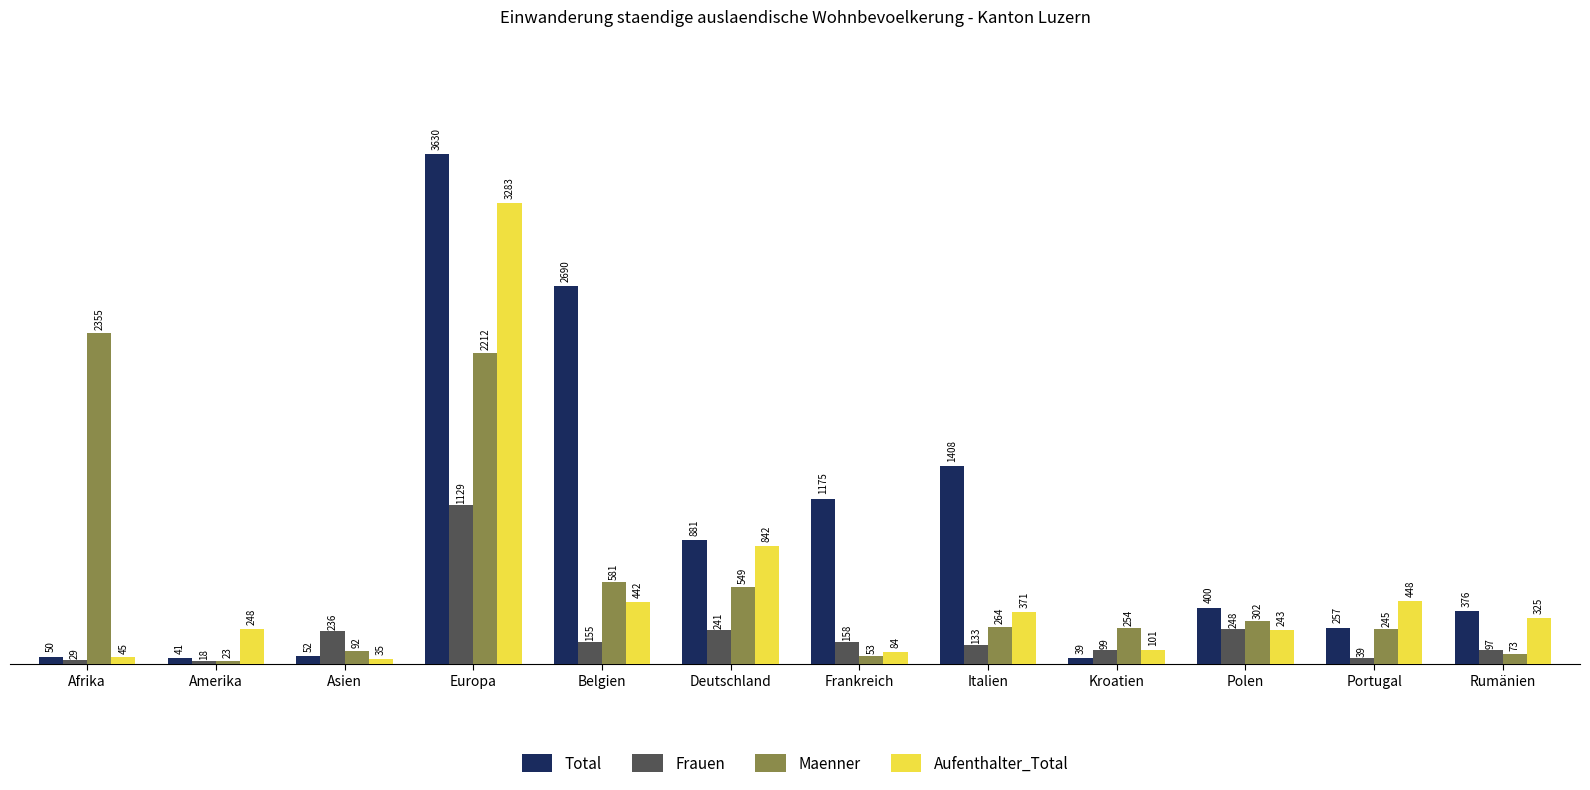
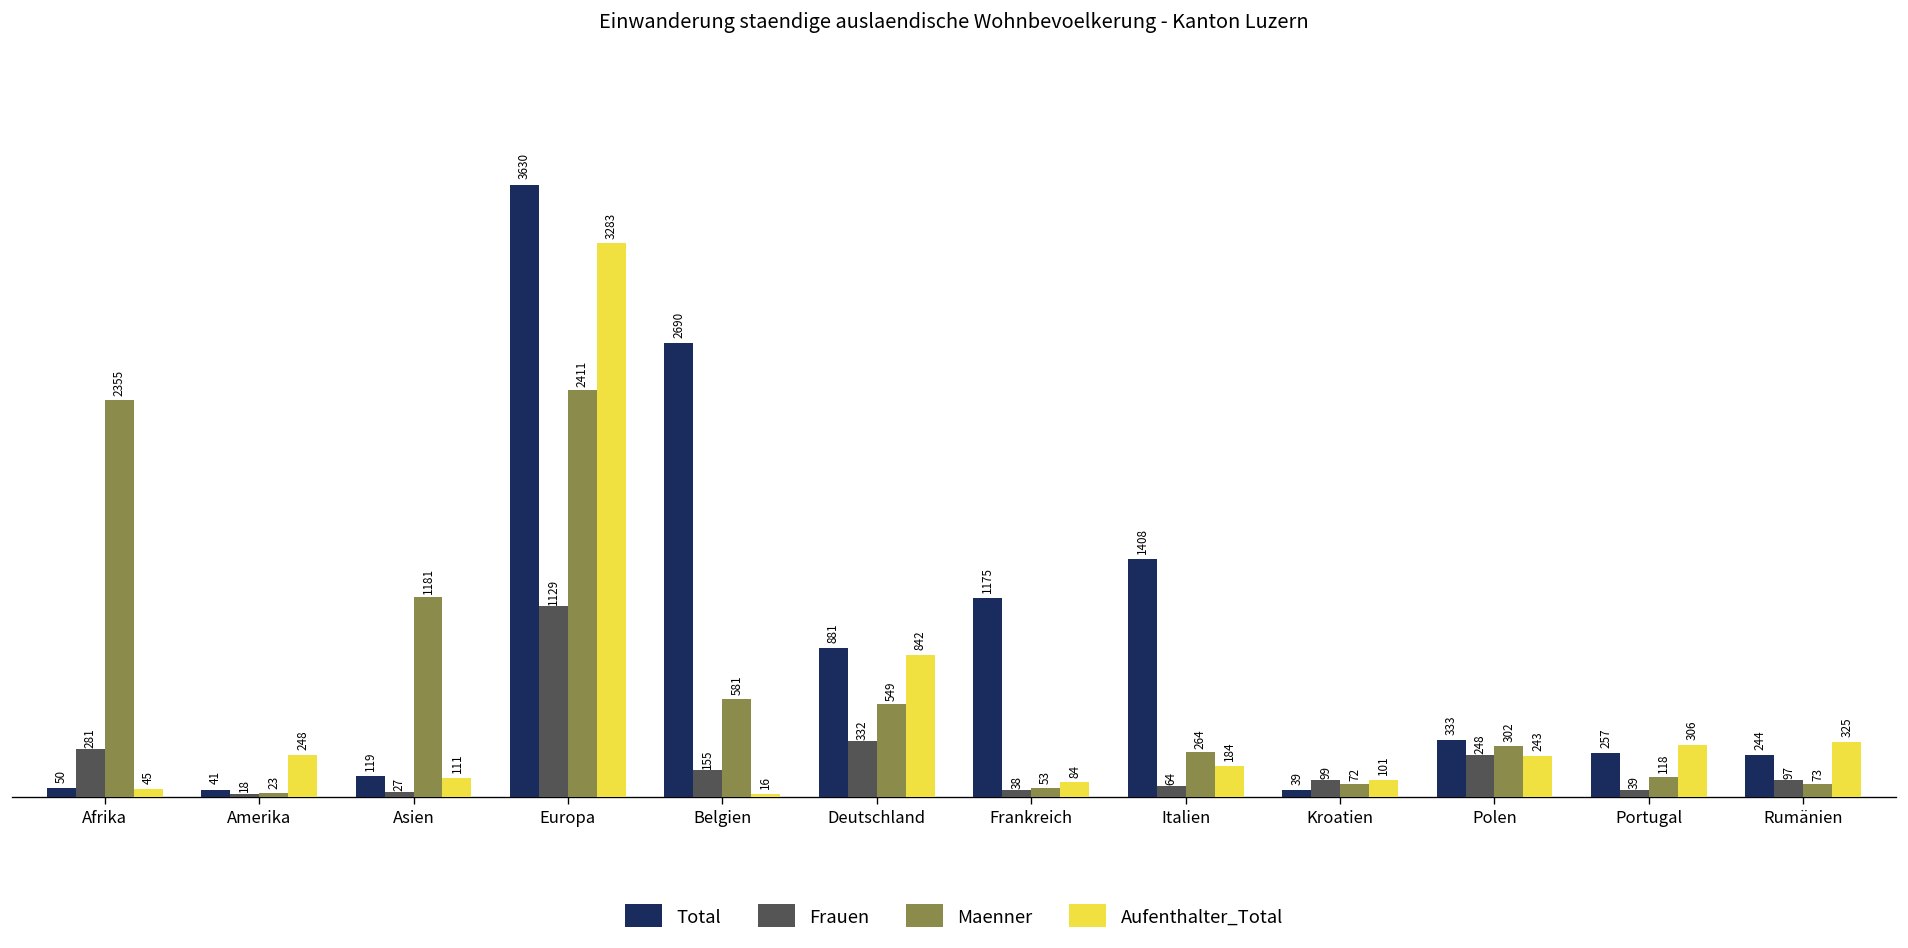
Frauen, Afrika: 29 -> 281
Total, Asien: 52 -> 119
Frauen, Asien: 236 -> 27
Maenner, Asien: 92 -> 1181
Aufenthalter_Total, Asien: 35 -> 111
Maenner, Europa: 2212 -> 2411
Aufenthalter_Total, Belgien: 442 -> 16
Frauen, Deutschland: 241 -> 332
Frauen, Frankreich: 158 -> 38
Frauen, Italien: 133 -> 64
Aufenthalter_Total, Italien: 371 -> 184
Maenner, Kroatien: 254 -> 72
Total, Polen: 400 -> 333
Maenner, Portugal: 245 -> 118
Aufenthalter_Total, Portugal: 448 -> 306
Total, Rumänien: 376 -> 244
